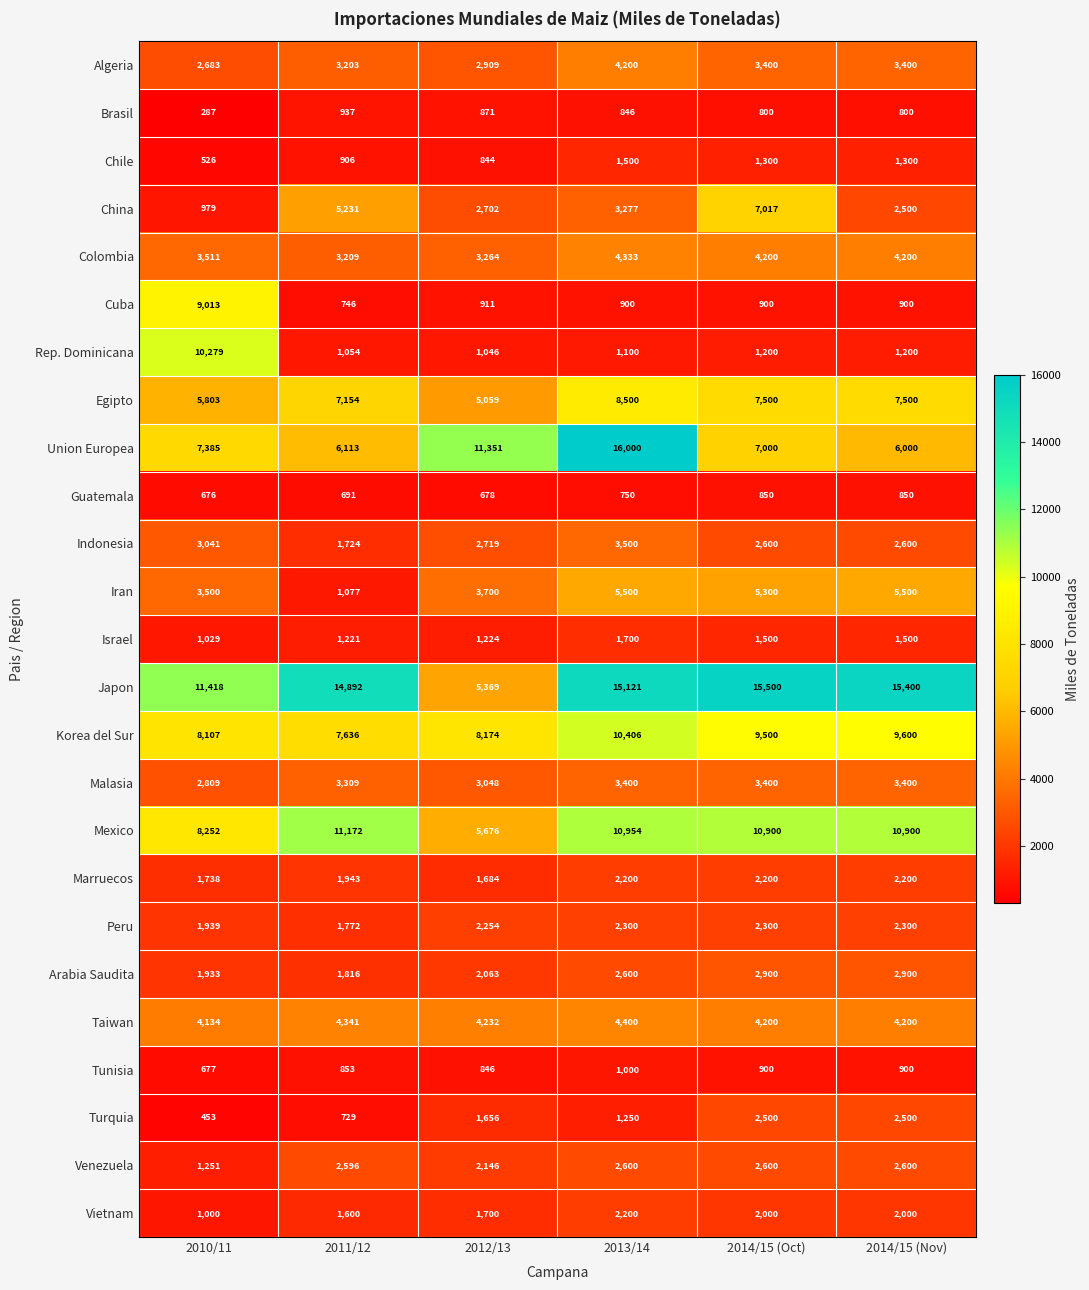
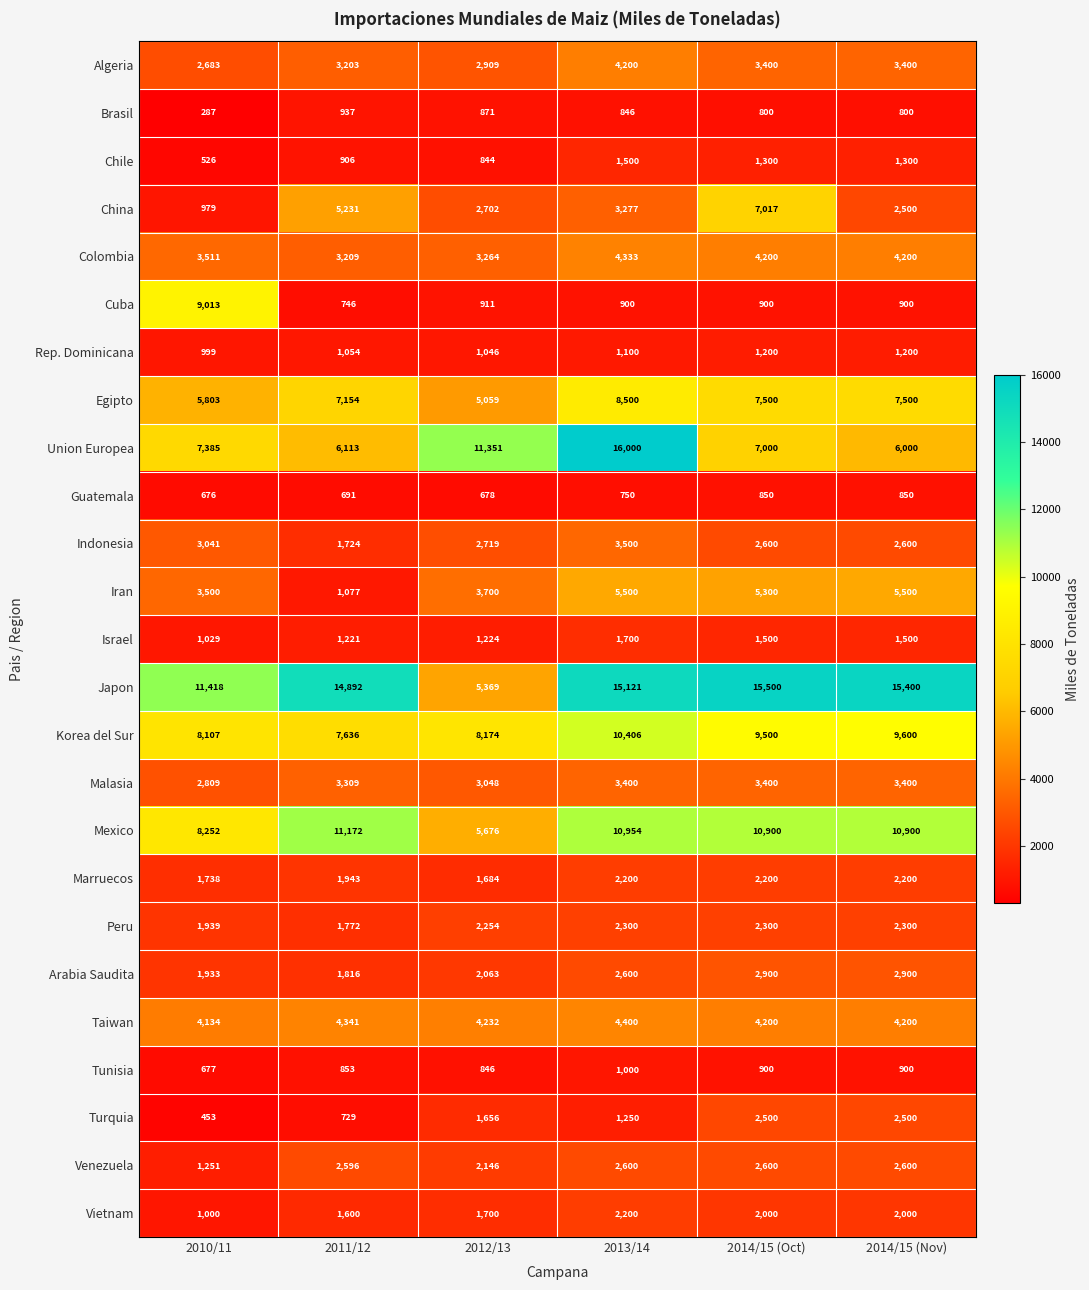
Rep. Dominicana, 2010/11: 10,279 -> 999
